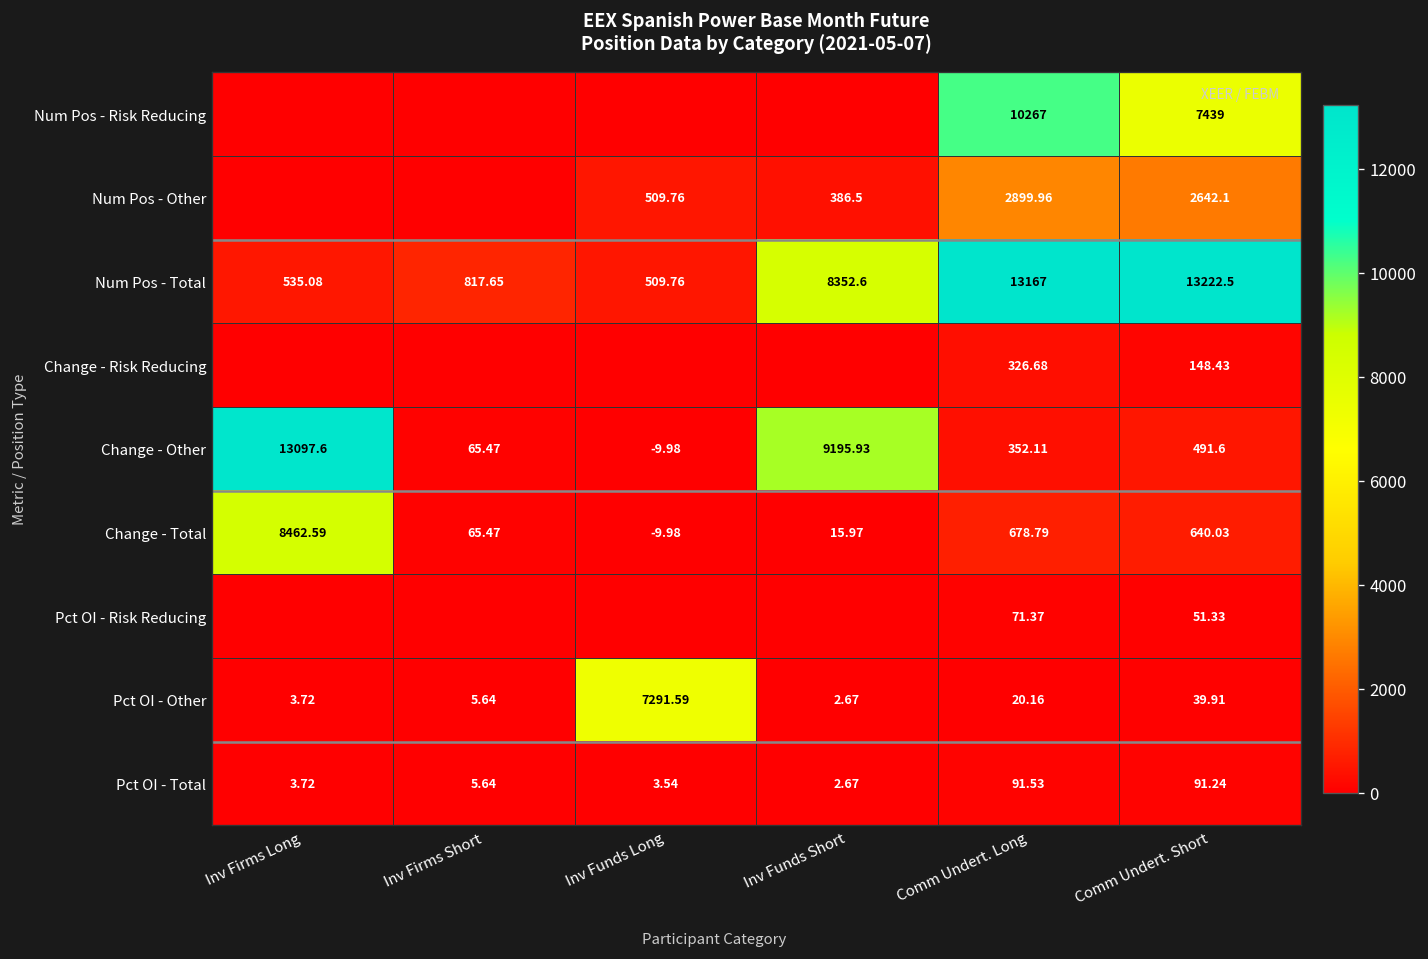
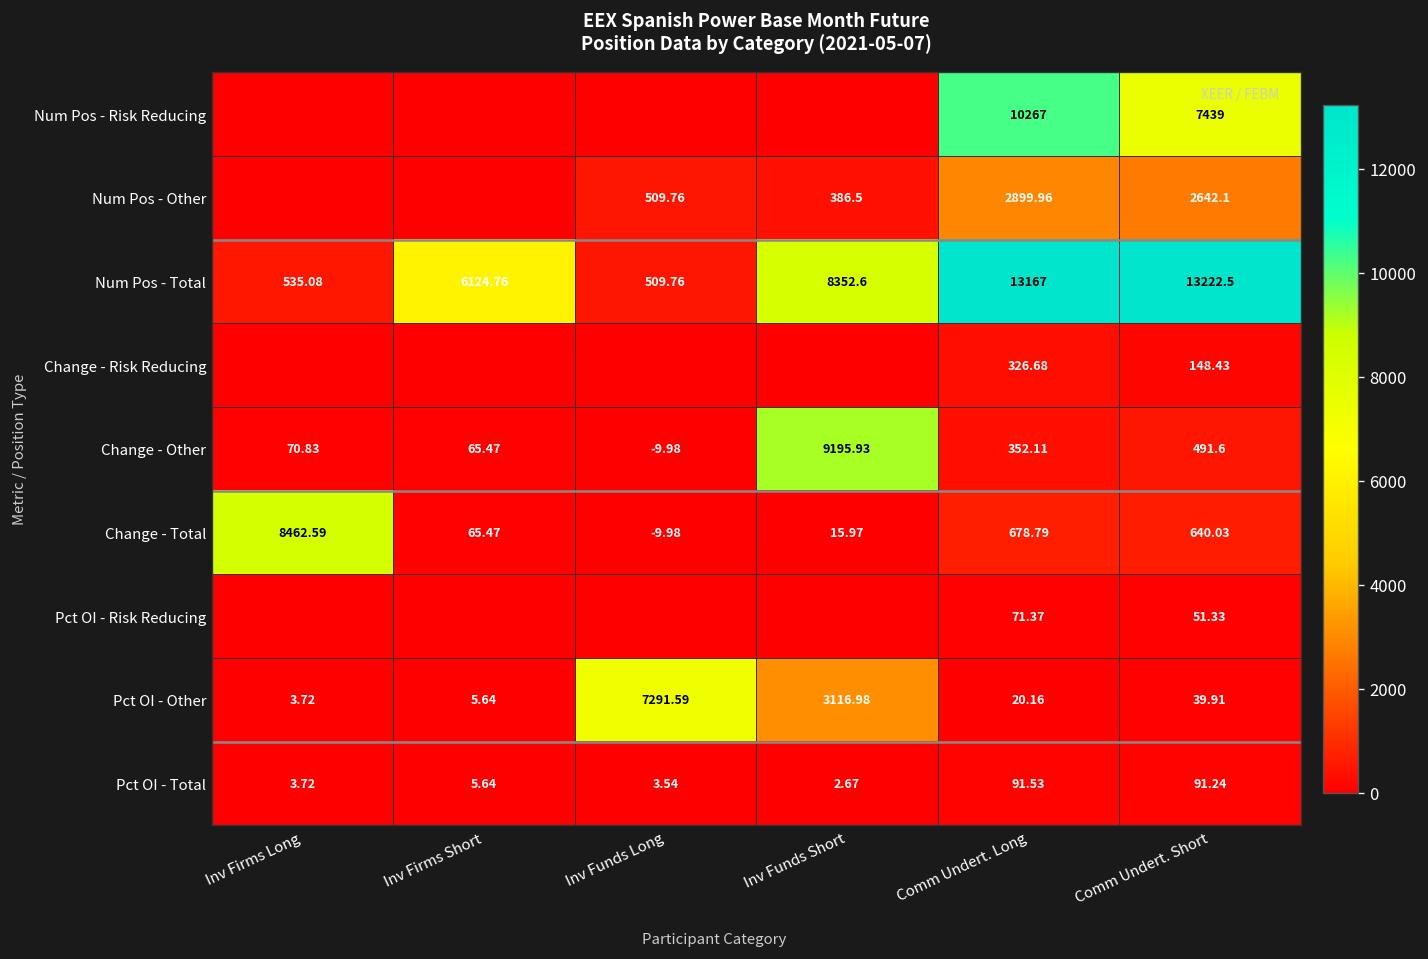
Num Pos - Total, Inv Firms Short: 817.65 -> 6124.76
Change - Other, Inv Firms Long: 13097.6 -> 70.83
Pct OI - Other, Inv Funds Short: 2.67 -> 3116.98
